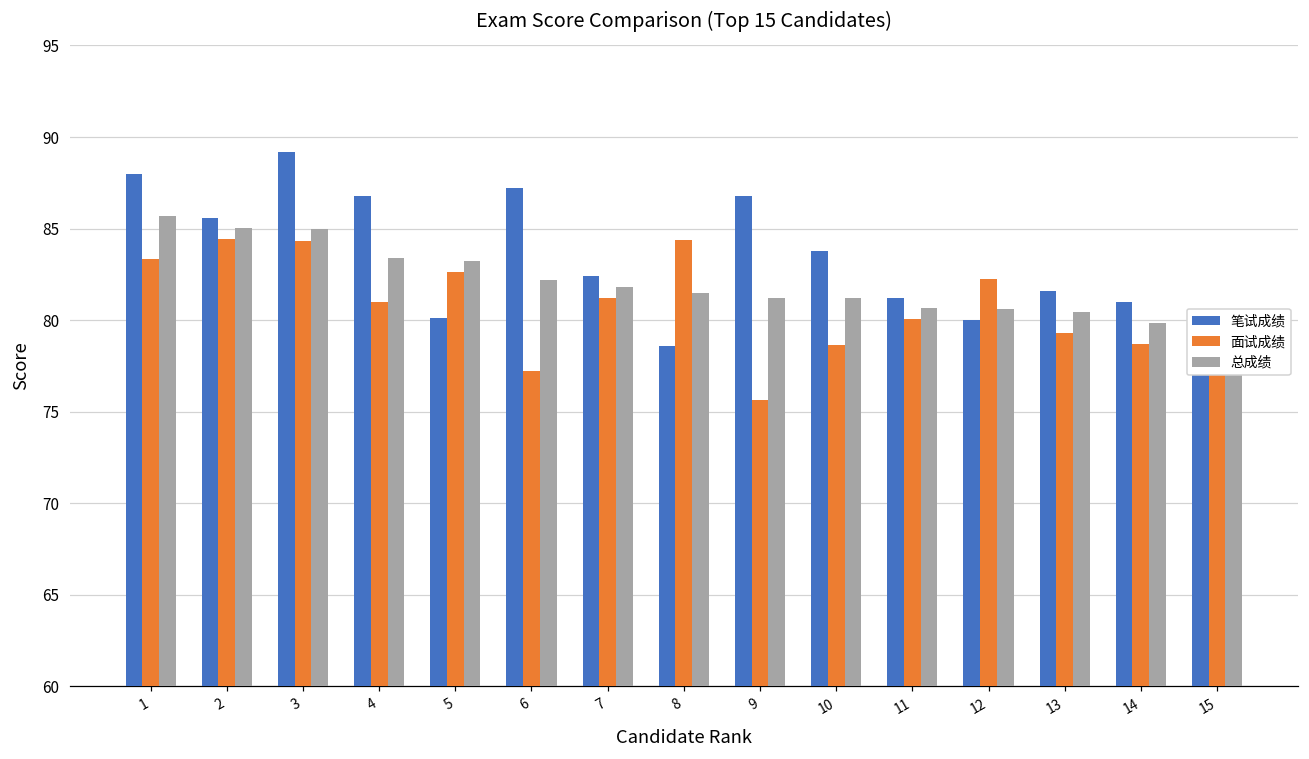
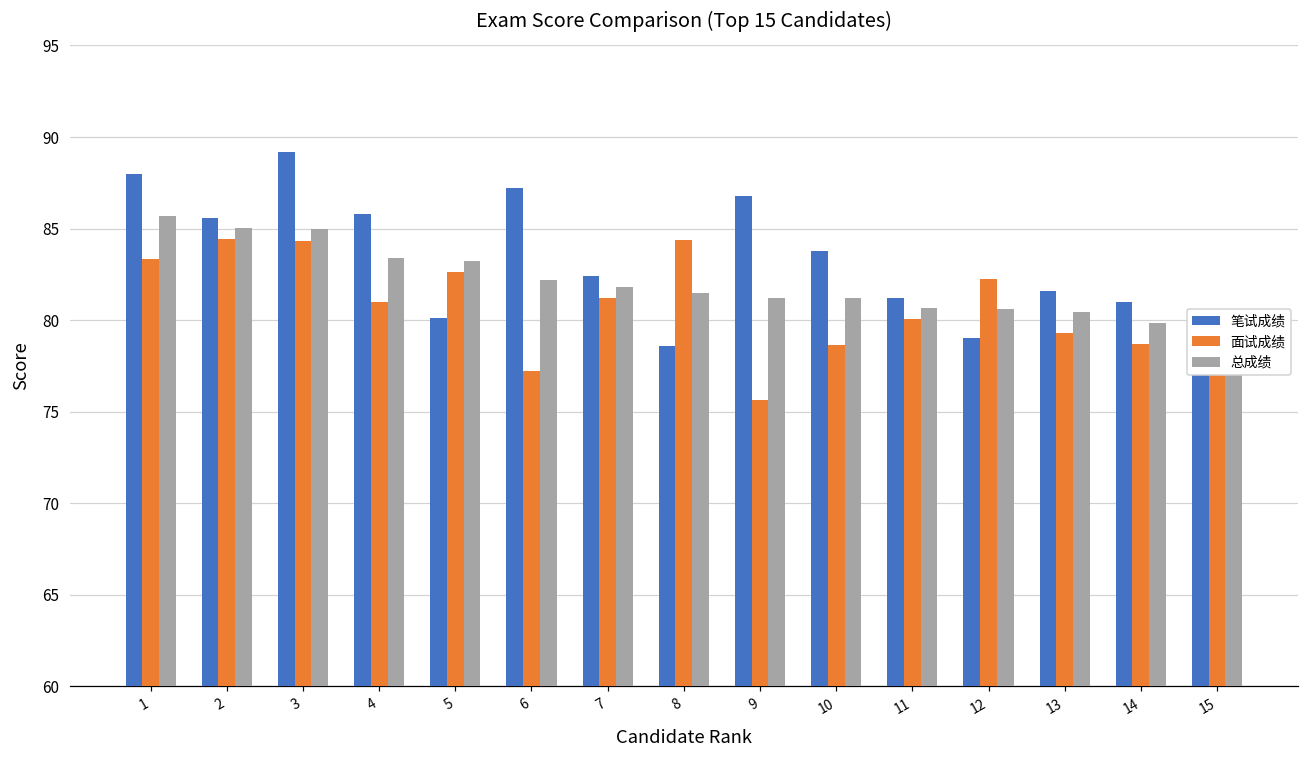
笔试成绩, 4: 86.8 -> 85.8
笔试成绩, 12: 80 -> 79
